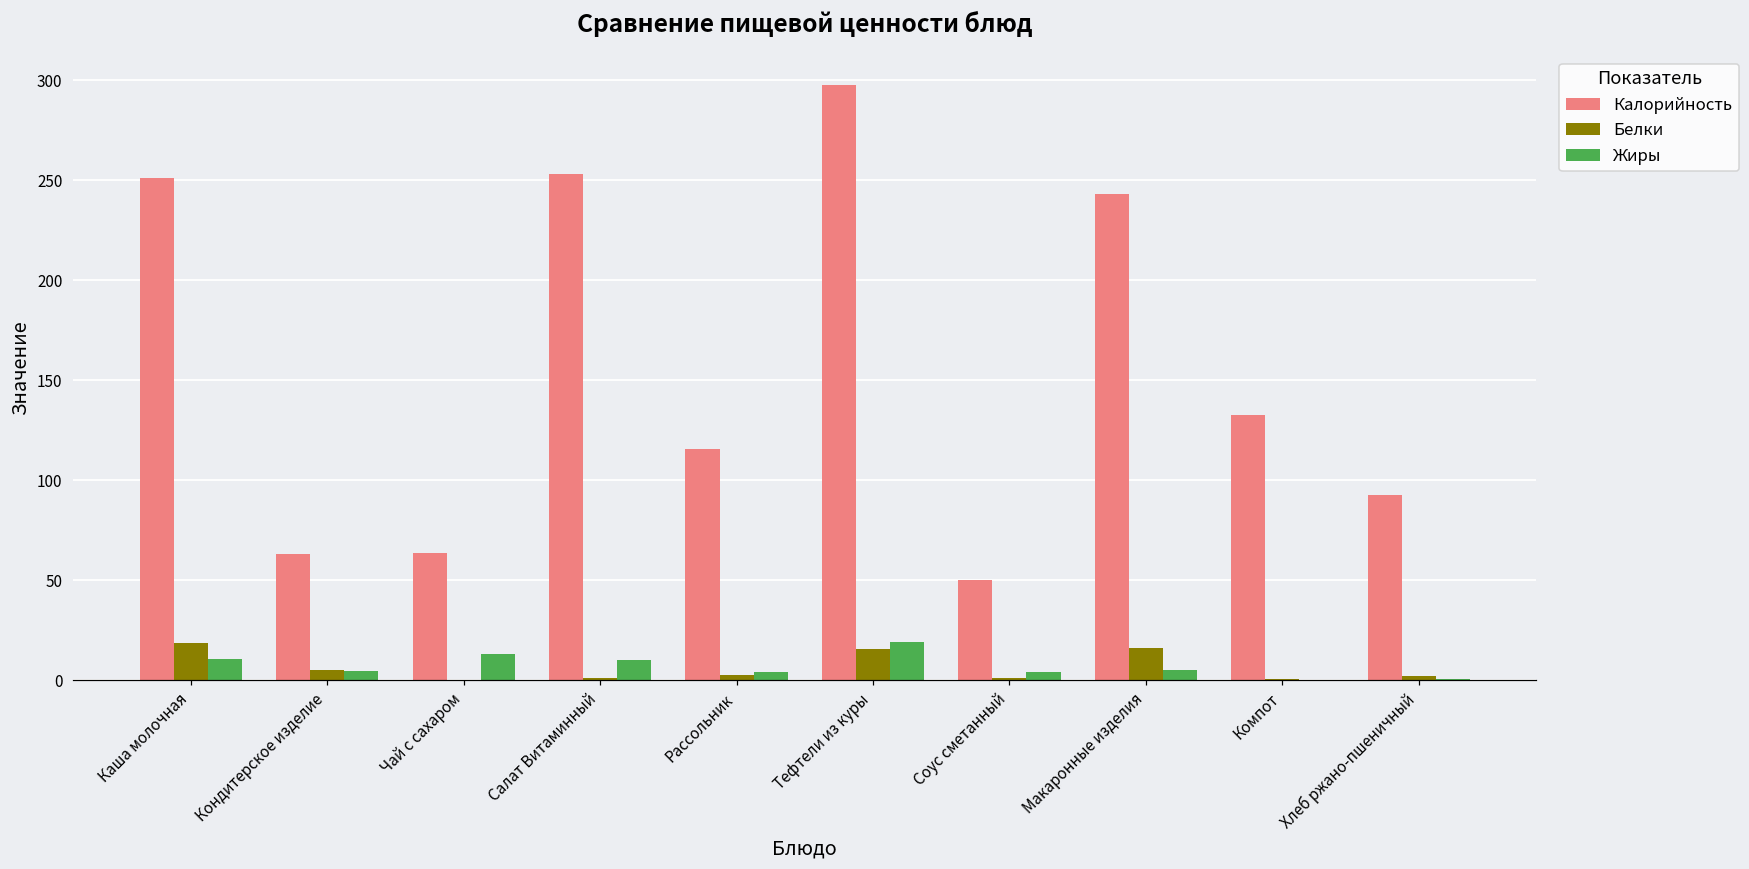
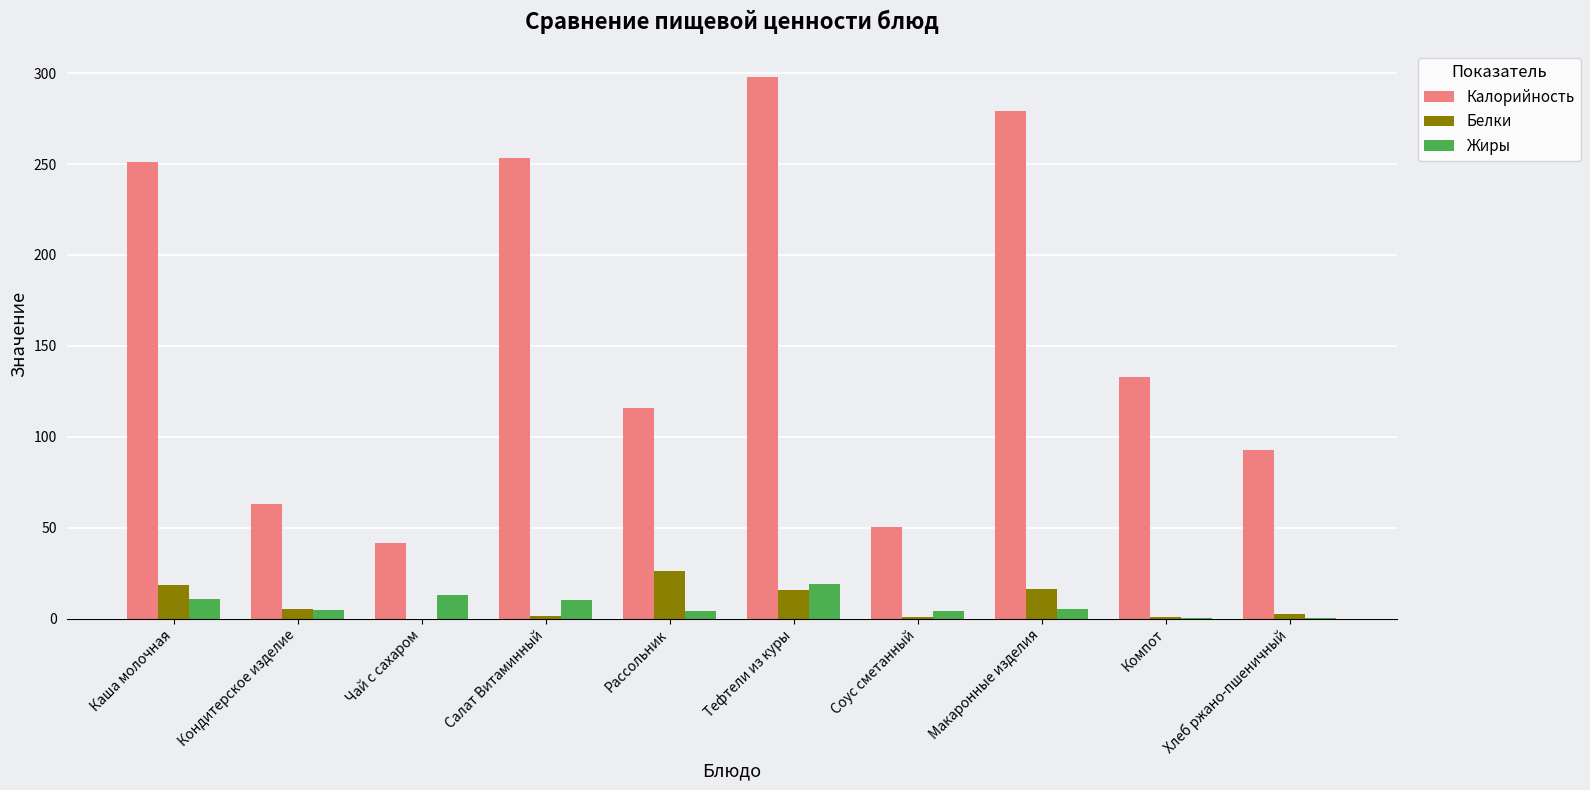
Калорийность, Чай с сахаром: 64 -> 41
Белки, Рассольник: 3 -> 26
Калорийность, Макаронные изделия: 243 -> 279
